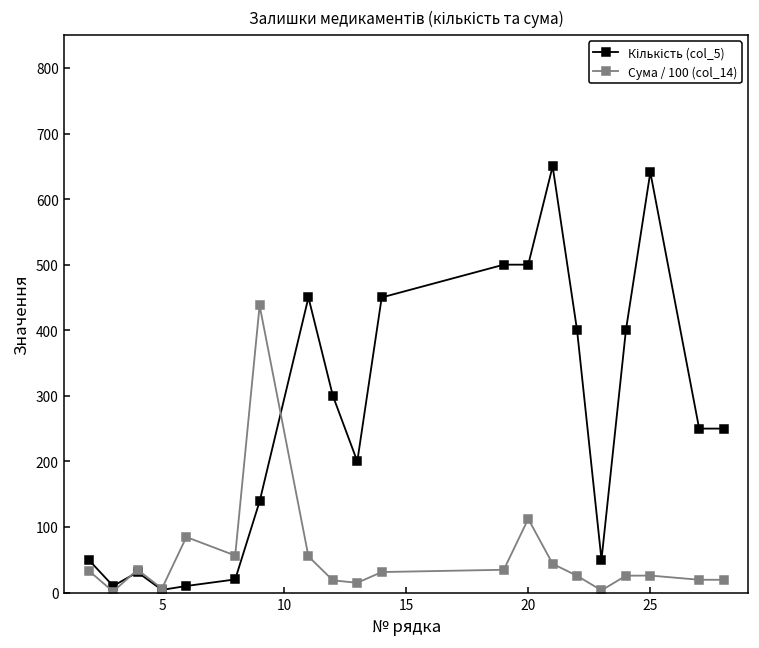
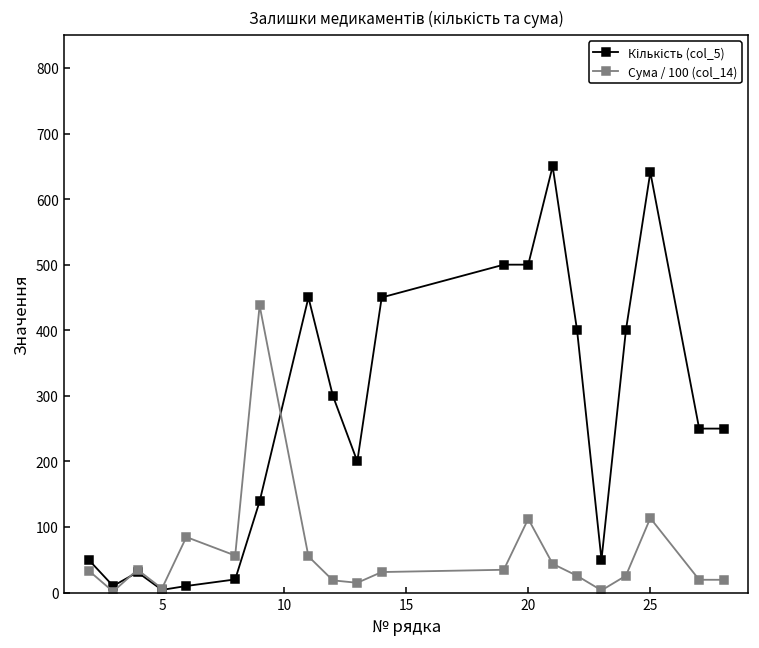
Сума / 100 (col_14), 25: 30 -> 110
